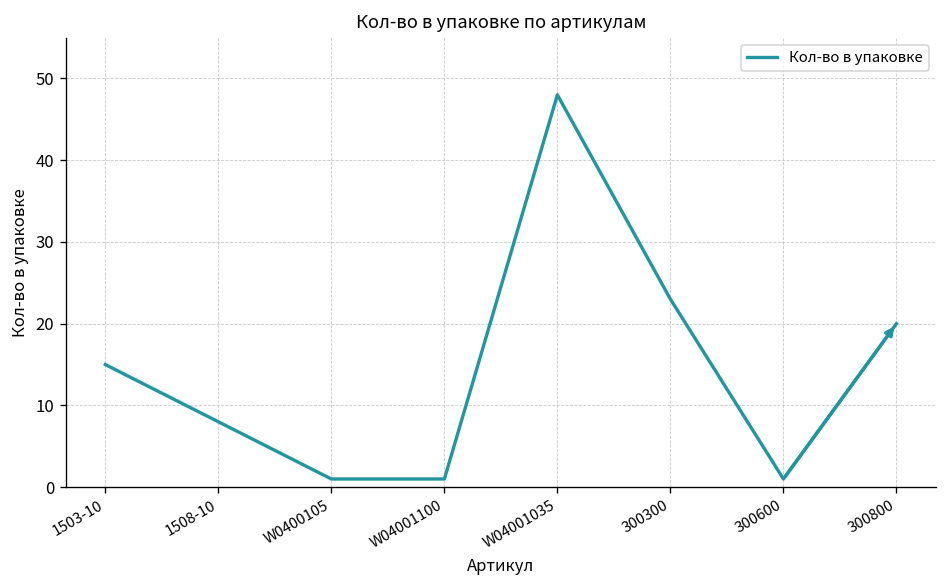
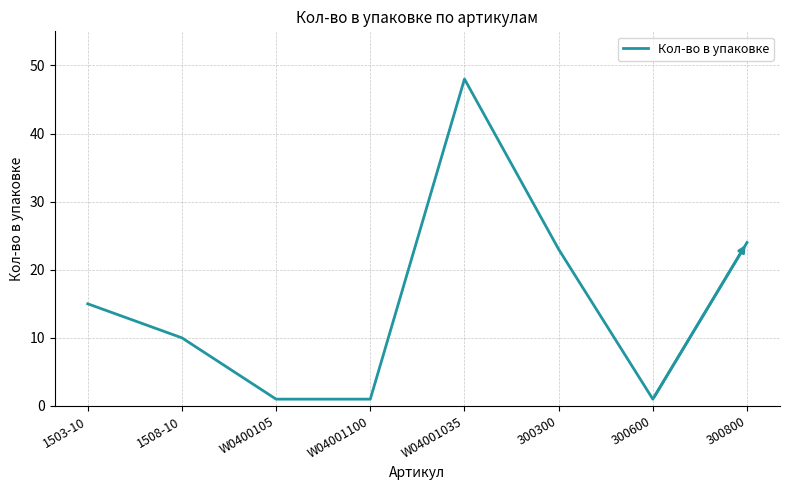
1508-10: 8 -> 10
300800: 20 -> 24
